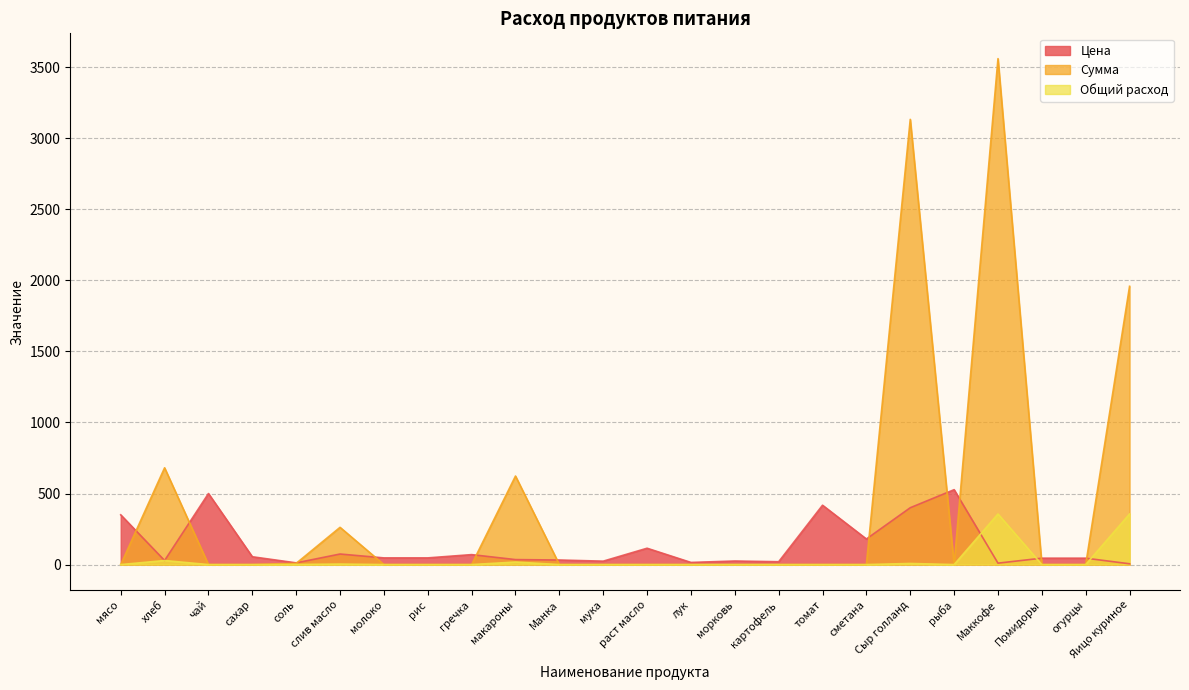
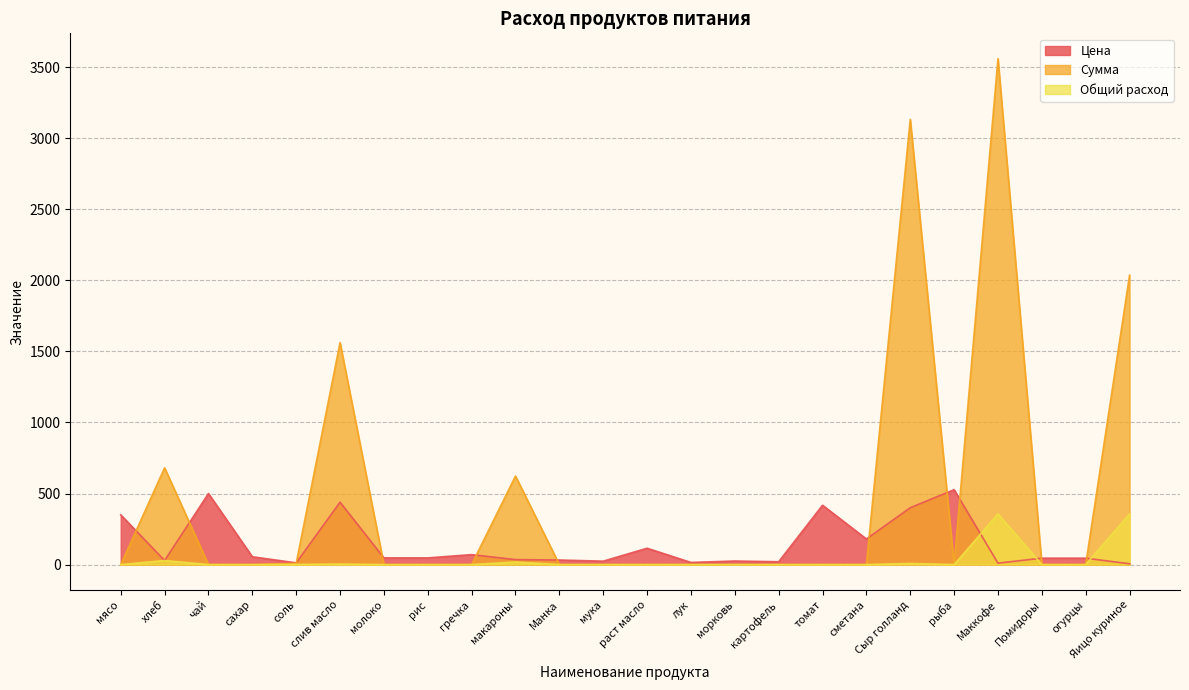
Цена, слив масло: 70 -> 440
Сумма, слив масло: 260 -> 1560
Сумма, Яицо куриное: 1960 -> 2040
